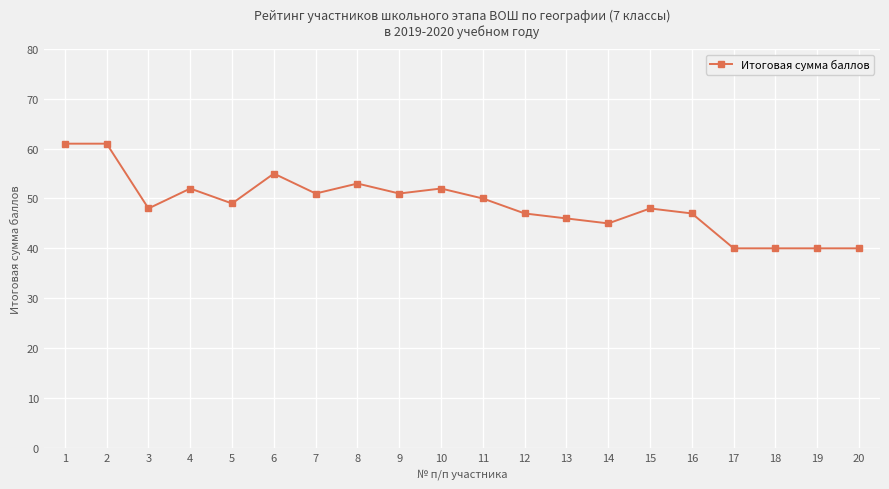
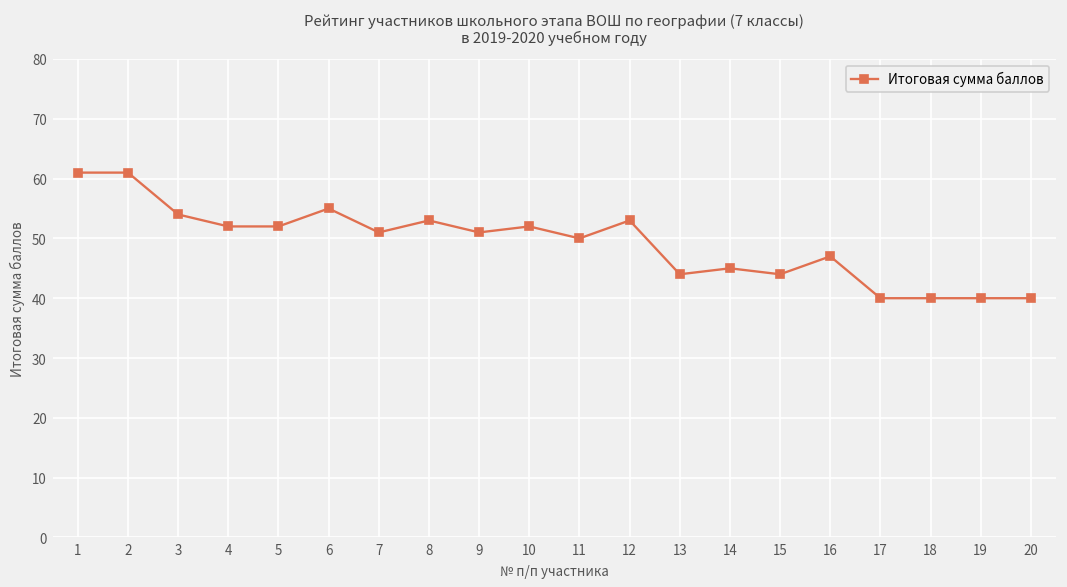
3: 48 -> 54
5: 49 -> 52
12: 47 -> 53
13: 46 -> 44
15: 48 -> 44
